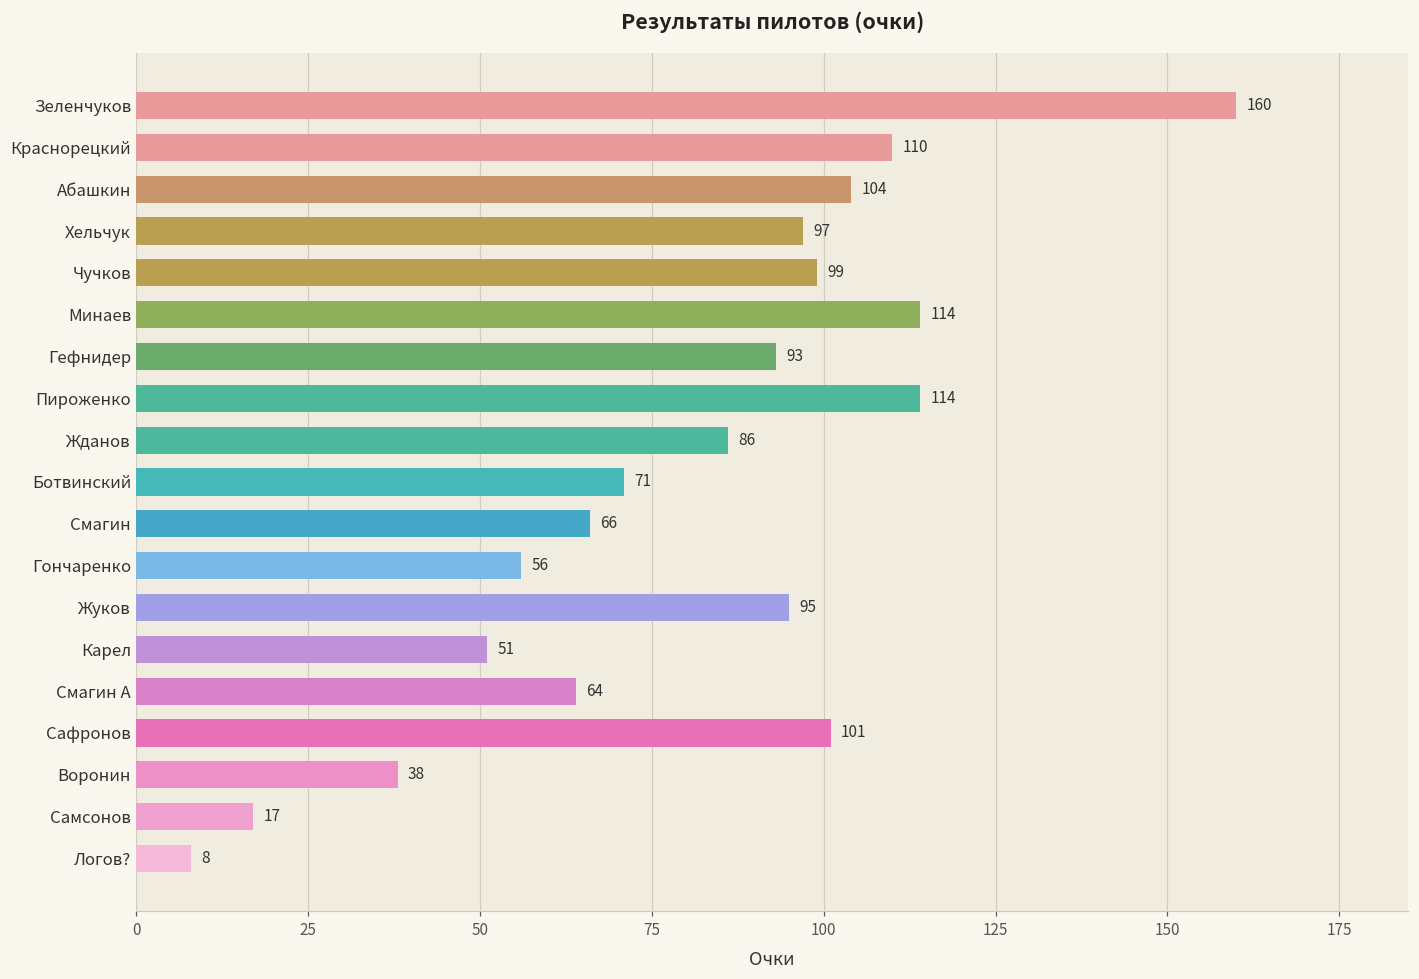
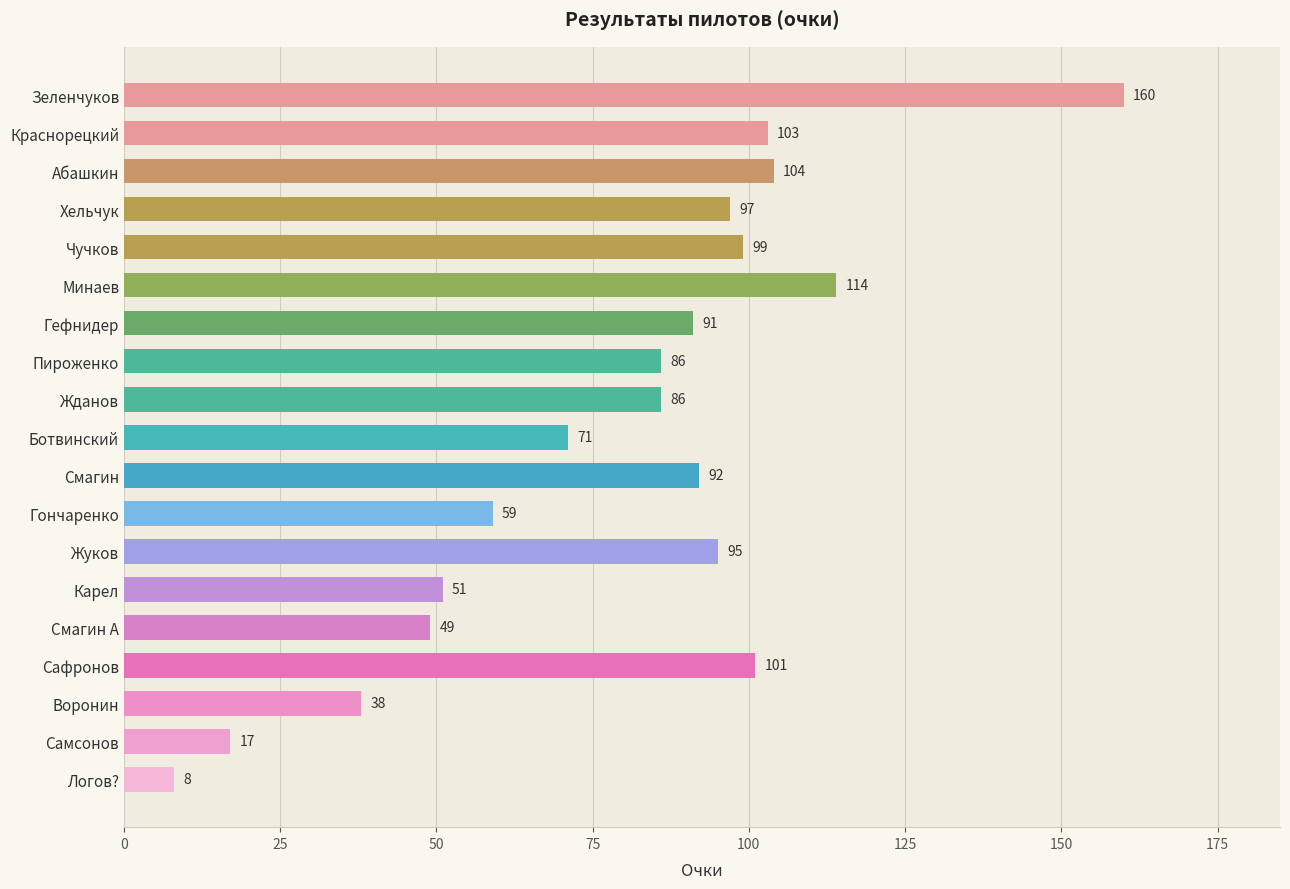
Краснорецкий: 110 -> 103
Гефнидер: 93 -> 91
Пироженко: 114 -> 86
Смагин: 66 -> 92
Гончаренко: 56 -> 59
Смагин А: 64 -> 49
